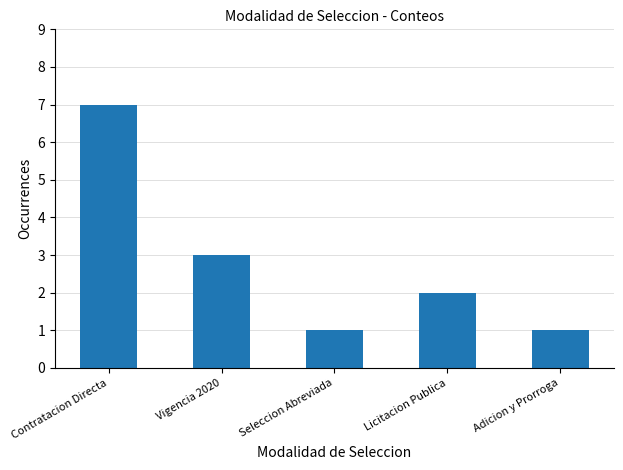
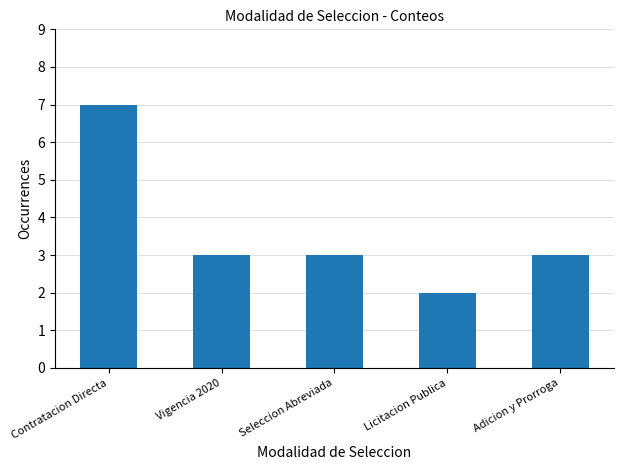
Seleccion Abreviada: 1 -> 3
Adicion y Prorroga: 1 -> 3
